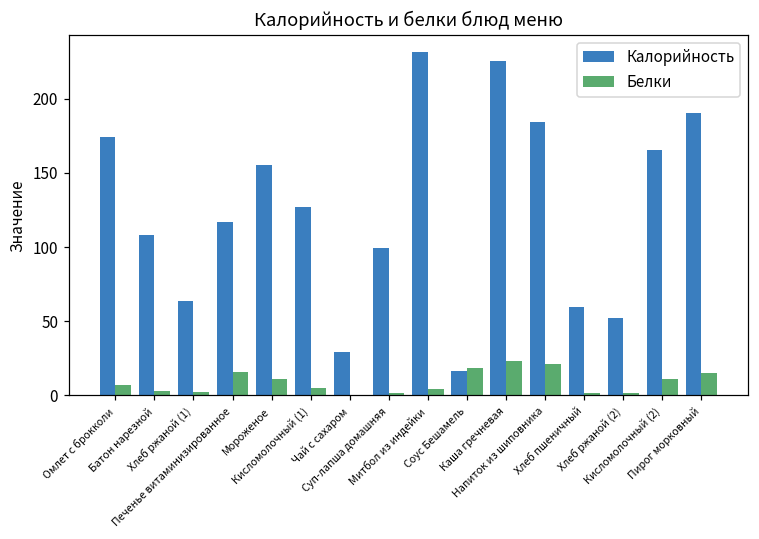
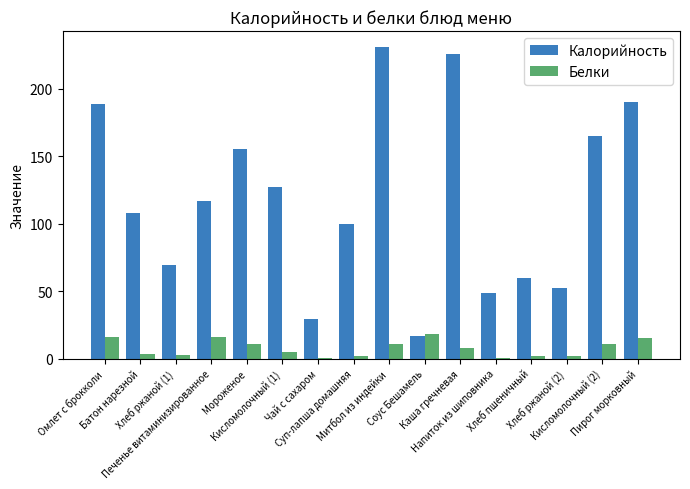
Калорийность, Омлет с брокколи: 174 -> 188
Белки, Омлет с брокколи: 7 -> 16
Калорийность, Хлеб ржаной (1): 64 -> 70
Белки, Митбол из индейки: 5 -> 11
Белки, Каша гречневая: 23 -> 8
Калорийность, Напиток из шиповника: 184 -> 48
Белки, Напиток из шиповника: 22 -> 0
